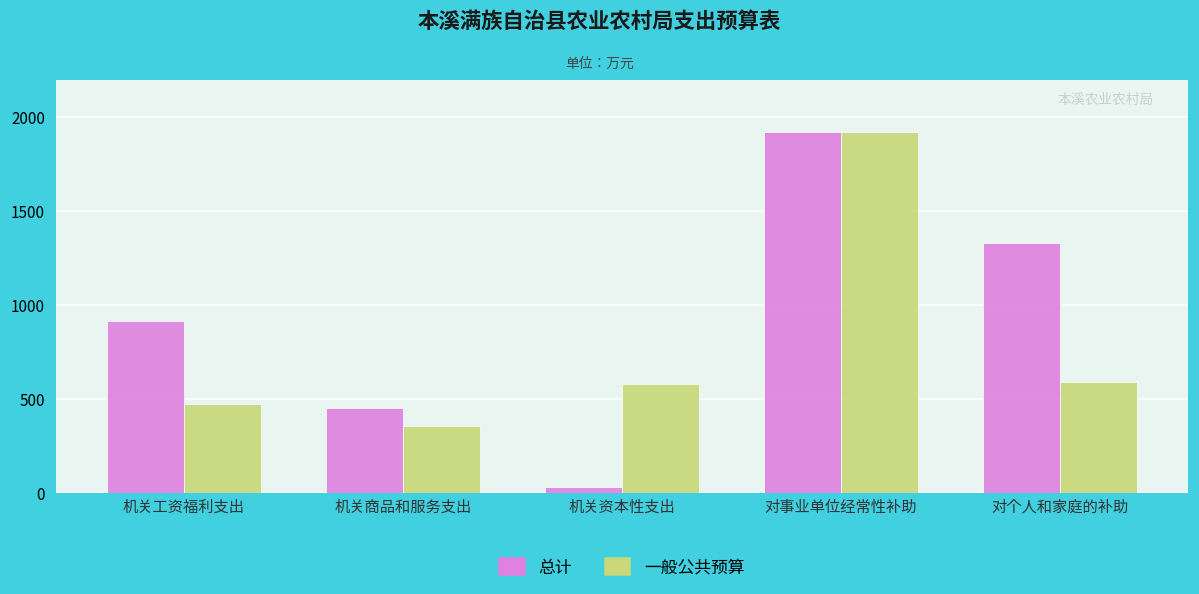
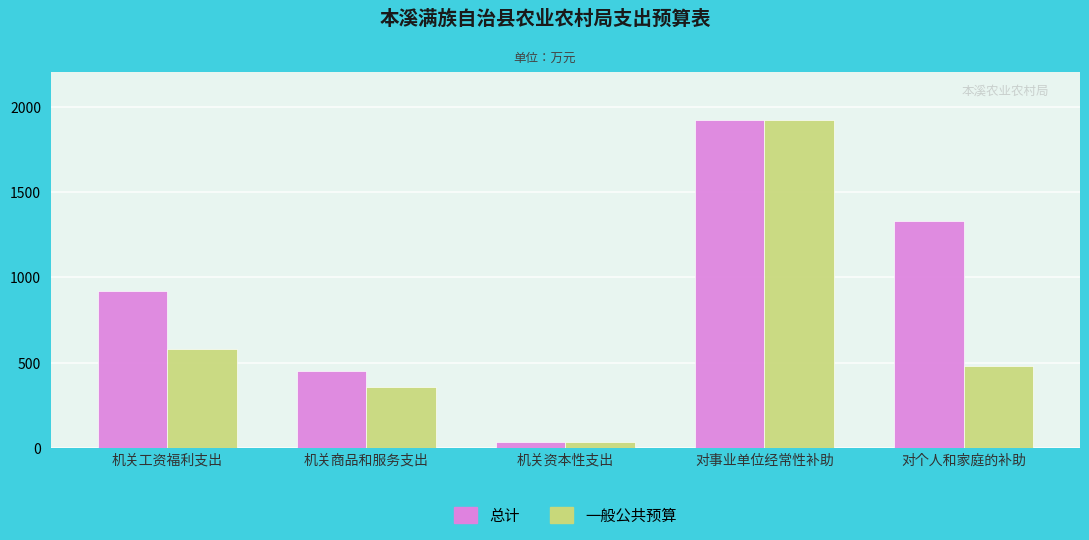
一般公共预算, 机关工资福利支出: 470 -> 580
一般公共预算, 机关资本性支出: 580 -> 30
一般公共预算, 对个人和家庭的补助: 590 -> 480
